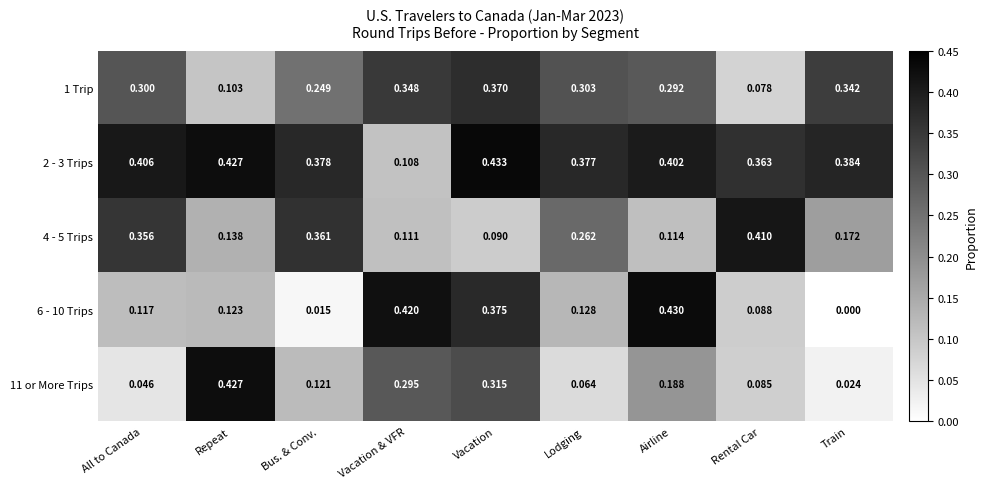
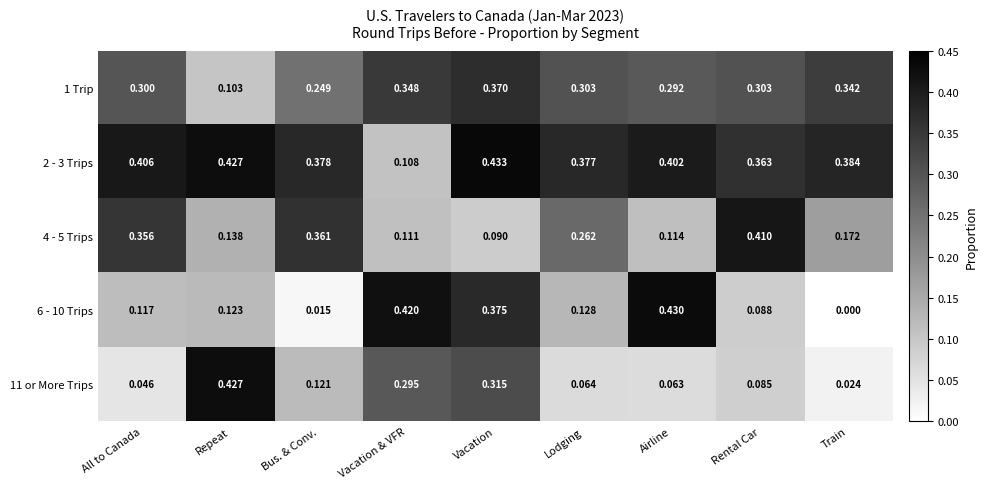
1 Trip, Rental Car: 0.078 -> 0.303
11 or More Trips, Airline: 0.188 -> 0.063
